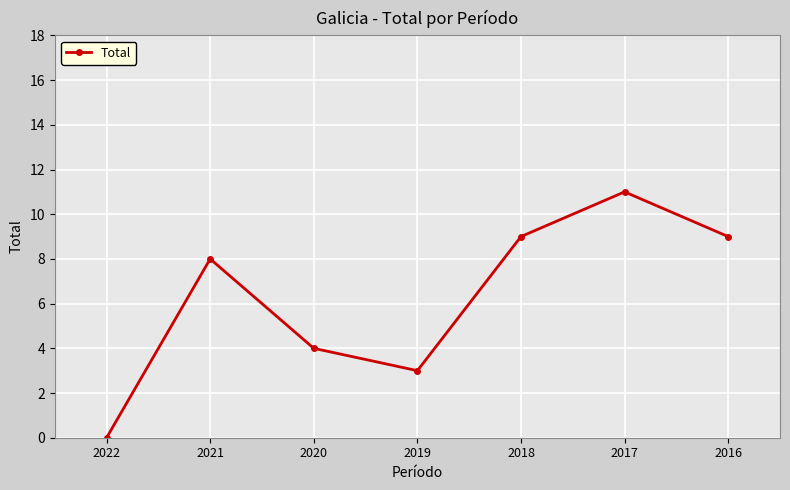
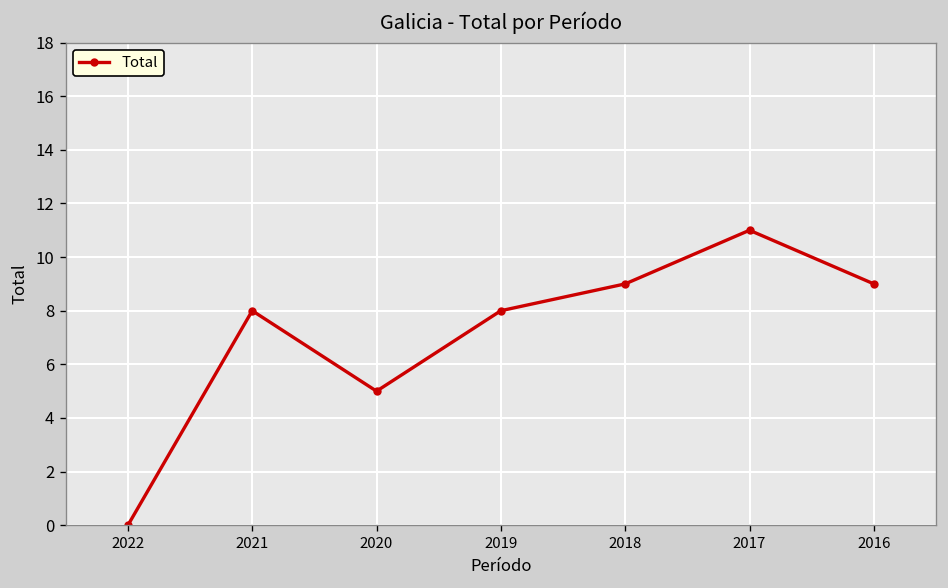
2020: 4 -> 5
2019: 3 -> 8
